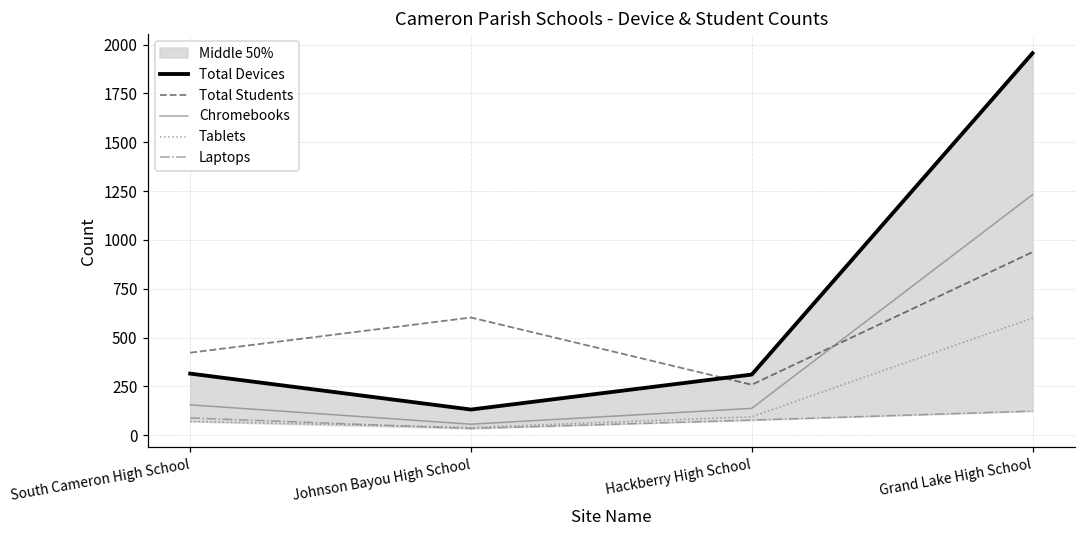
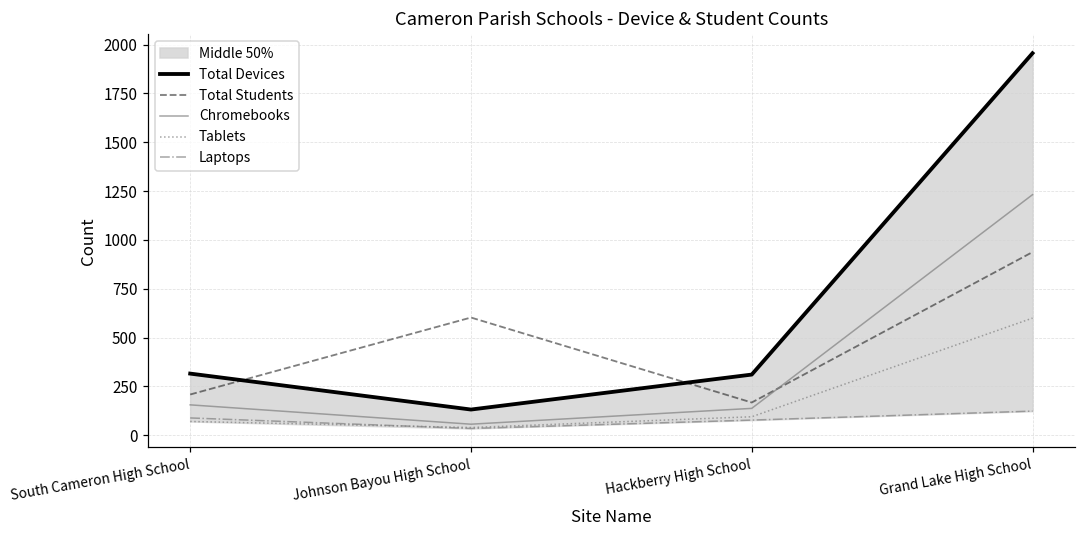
Total Students, South Cameron High School: 420 -> 210
Total Students, Hackberry High School: 260 -> 170
